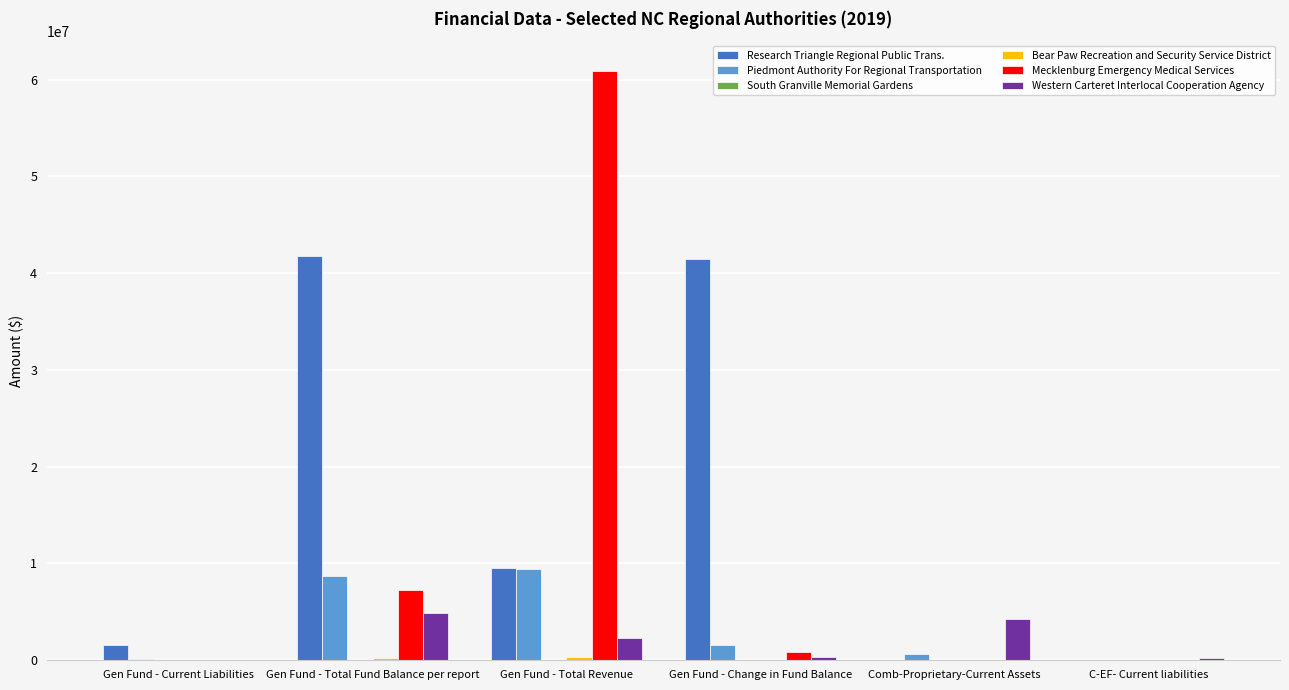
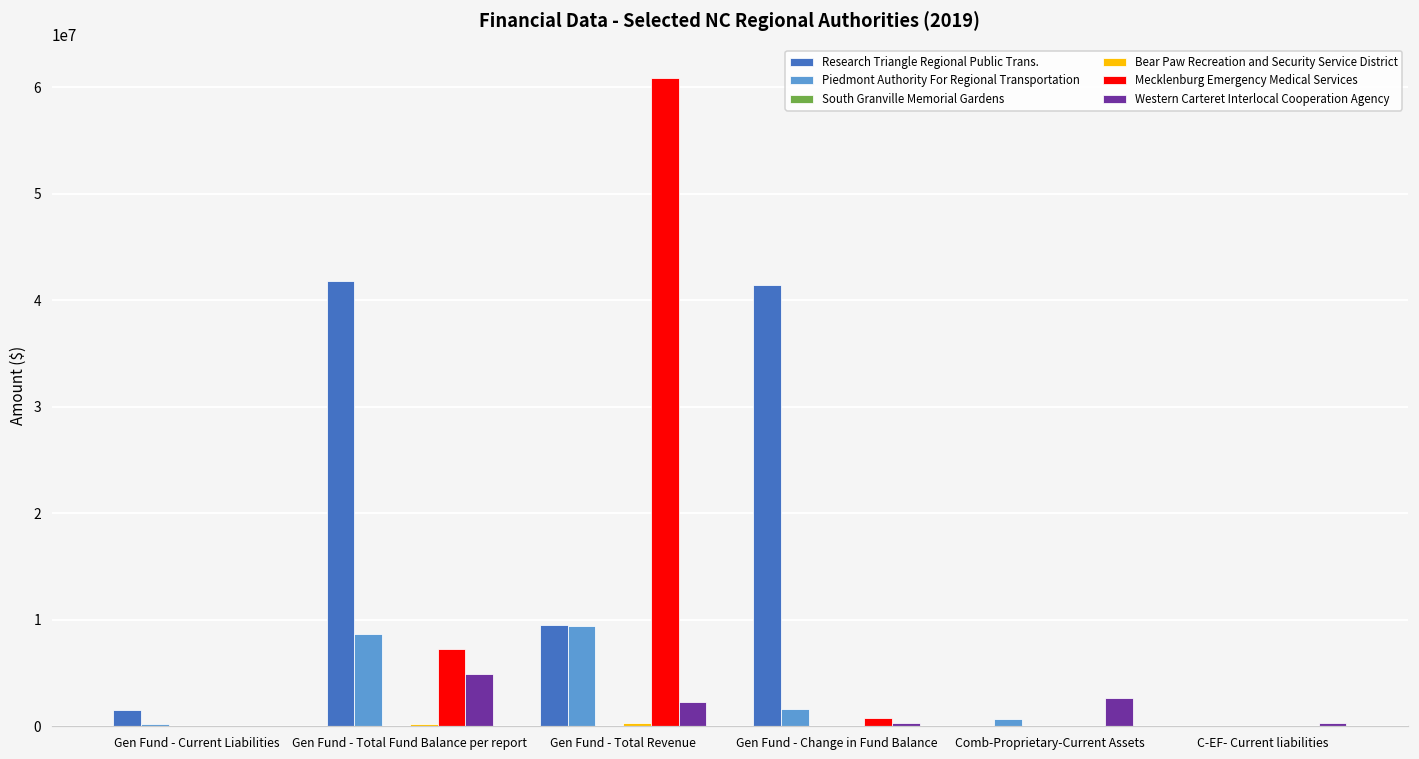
Western Carteret Interlocal Cooperation Agency, Comb-Proprietary-Current Assets: 4000000 -> 3000000
